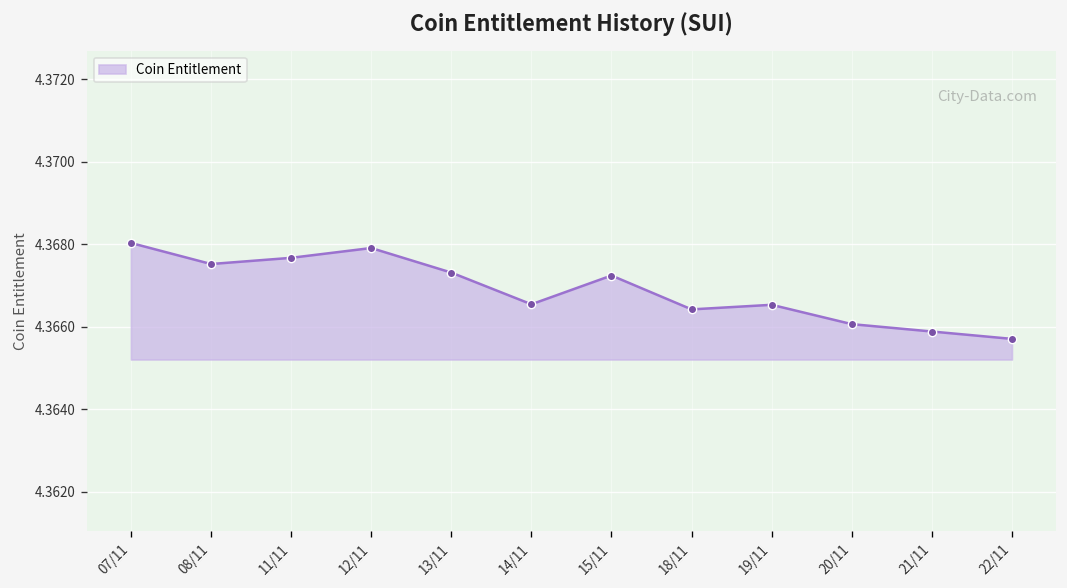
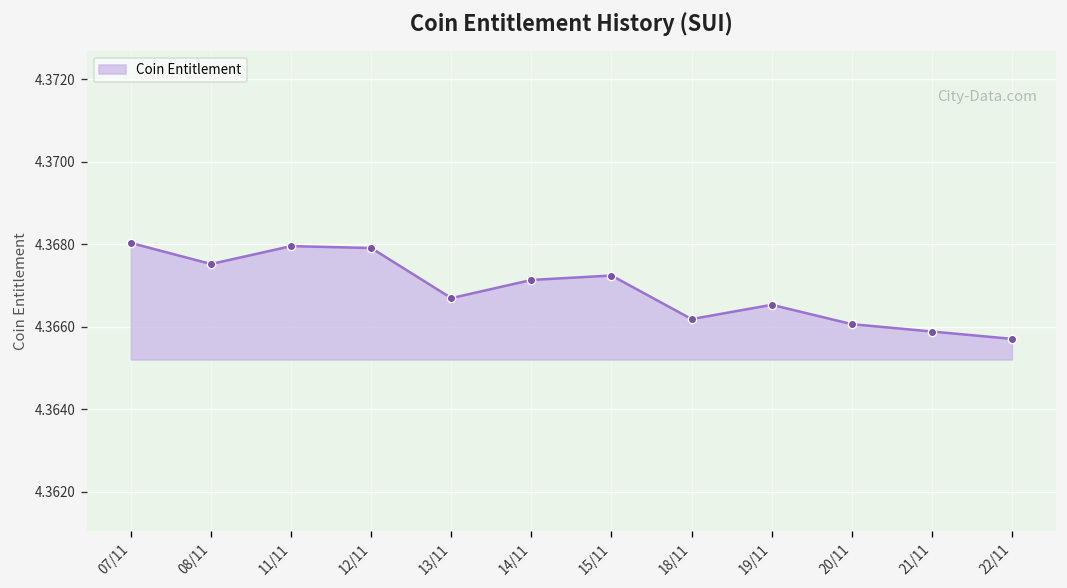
11/11: 4.3677 -> 4.3680
13/11: 4.3673 -> 4.3667
14/11: 4.3665 -> 4.3671
18/11: 4.3664 -> 4.3662
